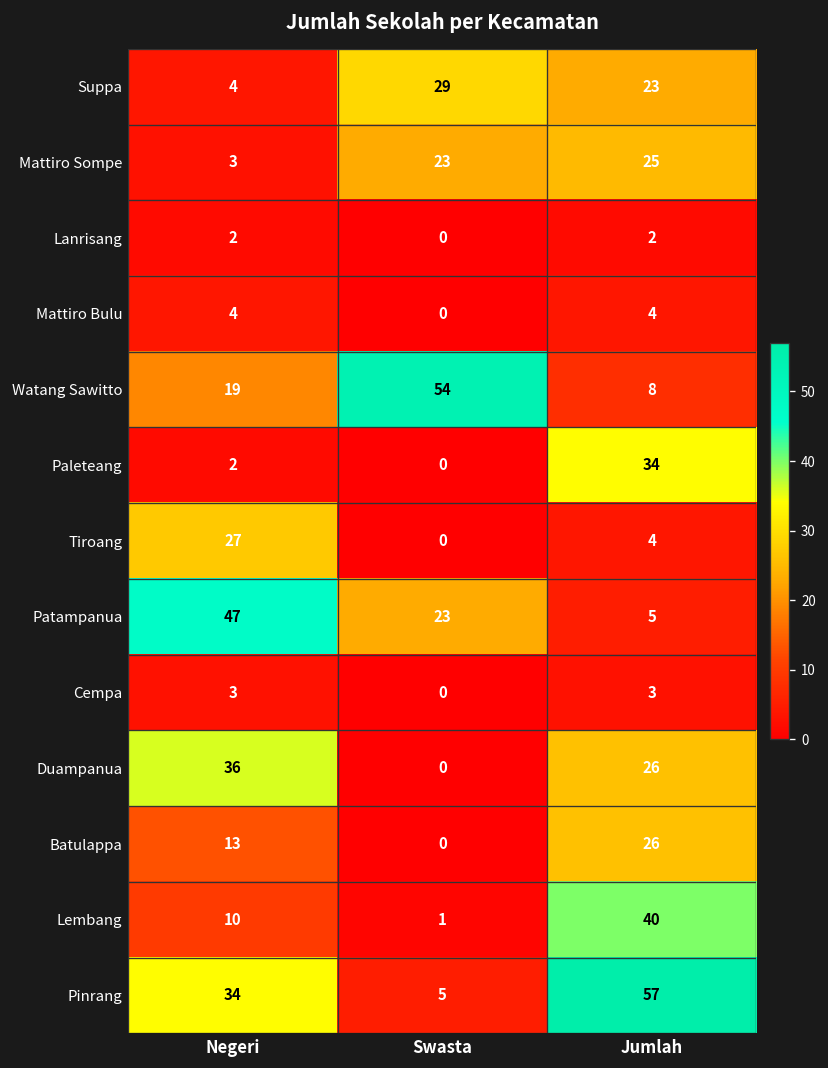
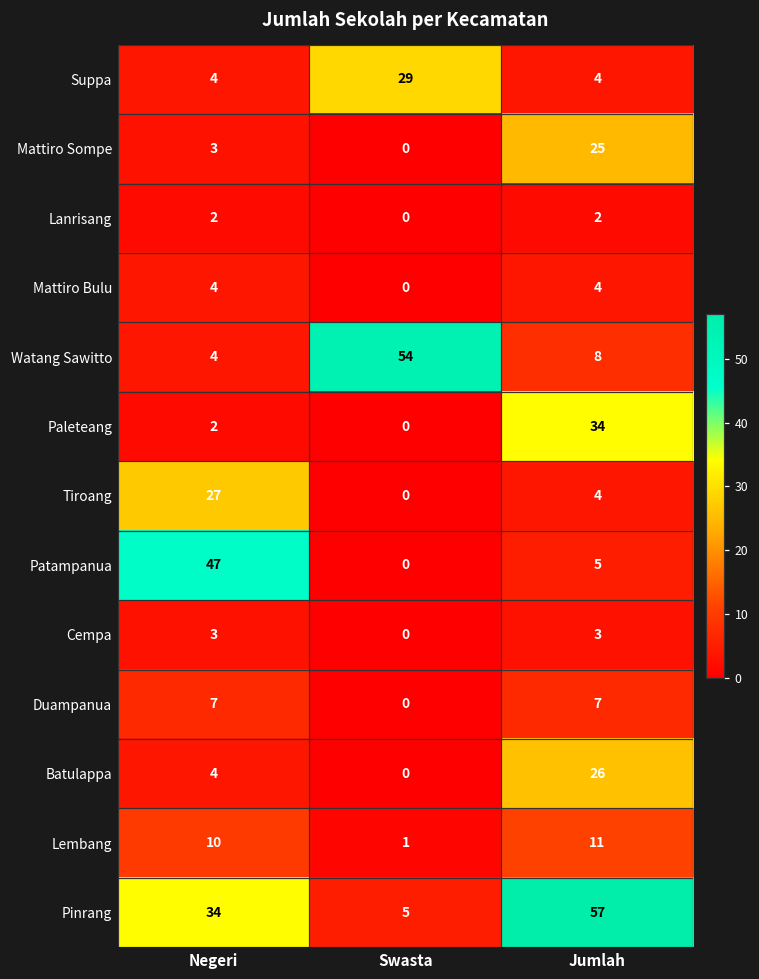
Suppa, Jumlah: 23 -> 4
Mattiro Sompe, Swasta: 23 -> 0
Watang Sawitto, Negeri: 19 -> 4
Patampanua, Swasta: 23 -> 0
Duampanua, Negeri: 36 -> 7
Duampanua, Jumlah: 26 -> 7
Batulappa, Negeri: 13 -> 4
Lembang, Jumlah: 40 -> 11
